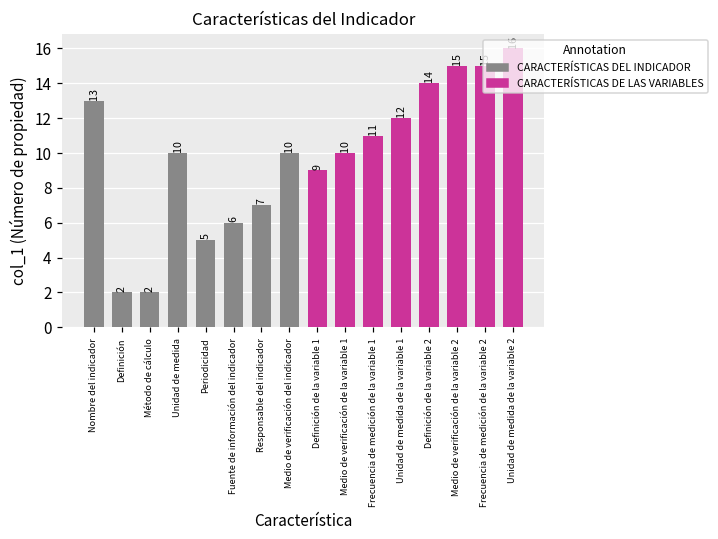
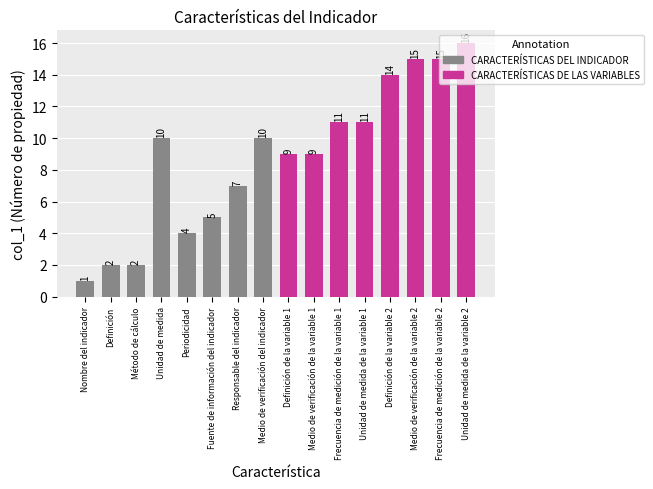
Nombre del indicador: 13 -> 1
Periodicidad: 5 -> 4
Fuente de información del indicador: 6 -> 5
Medio de verificación de la variable 1: 10 -> 9
Unidad de medida de la variable 1: 12 -> 11
